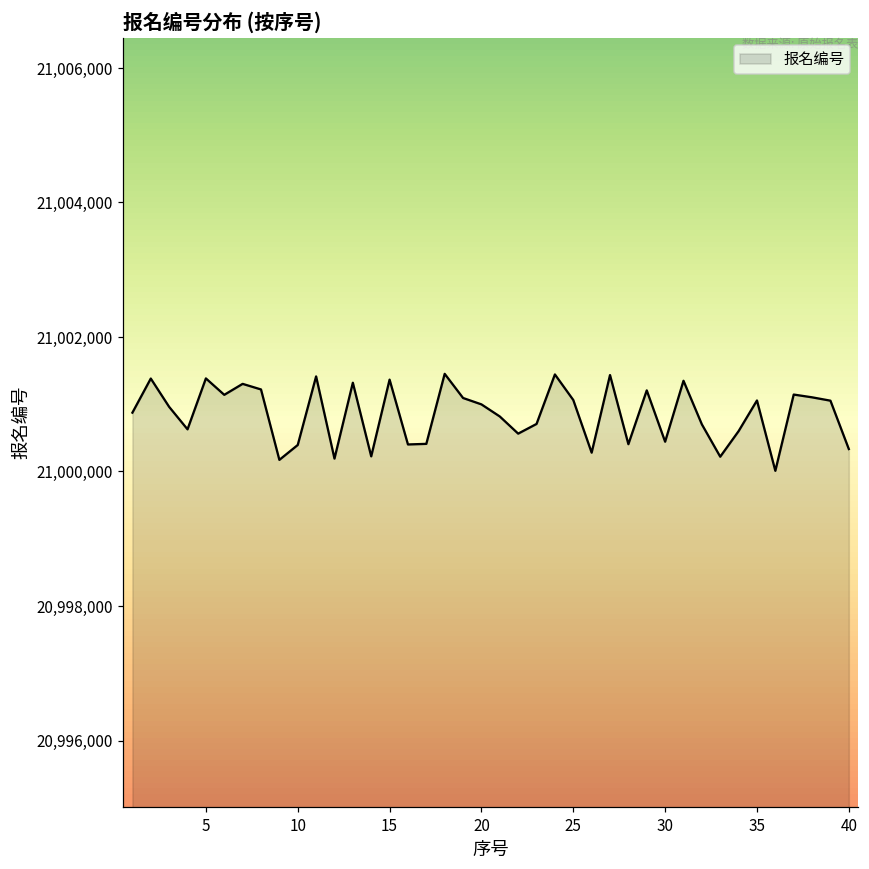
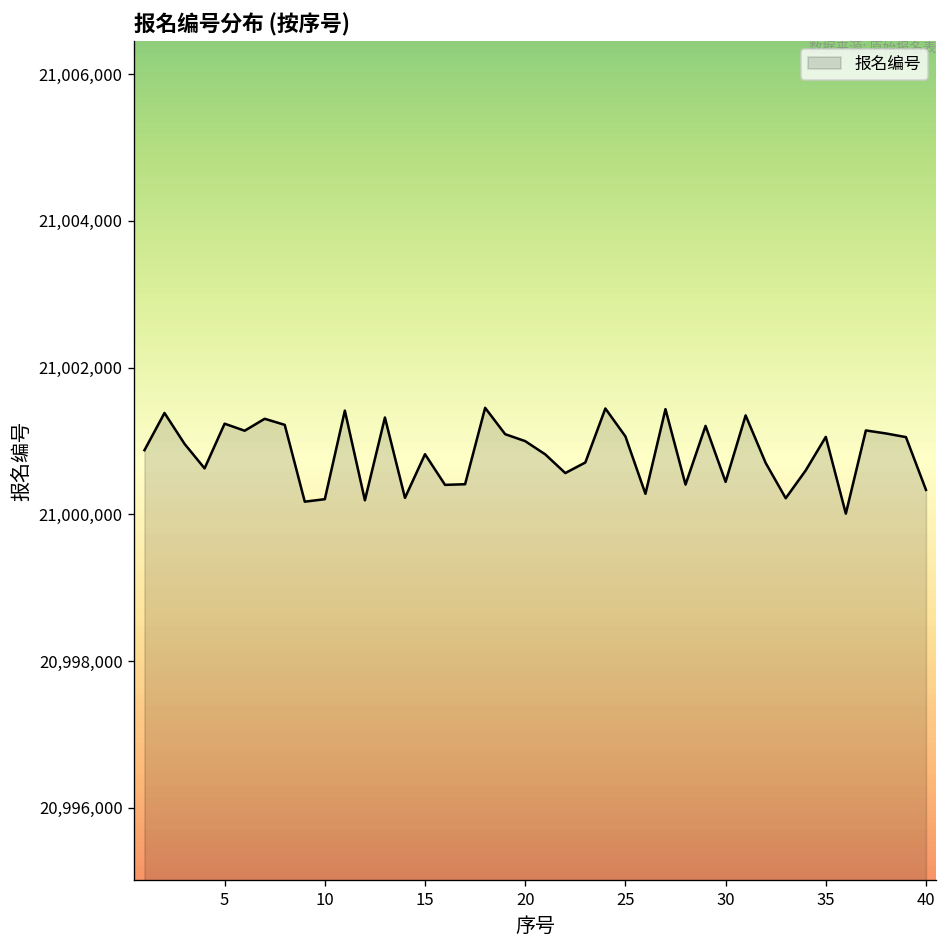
5: 21,001,400 -> 21,001,200
10: 21,000,400 -> 21,000,200
15: 21,001,400 -> 21,000,800
